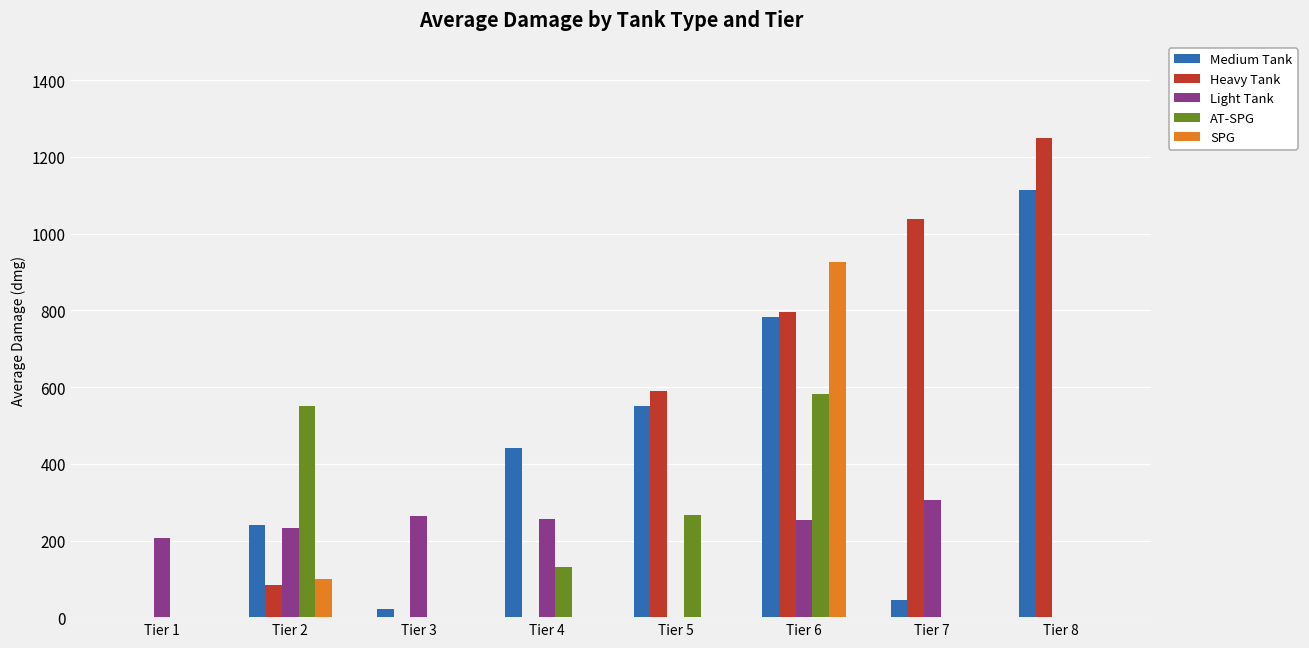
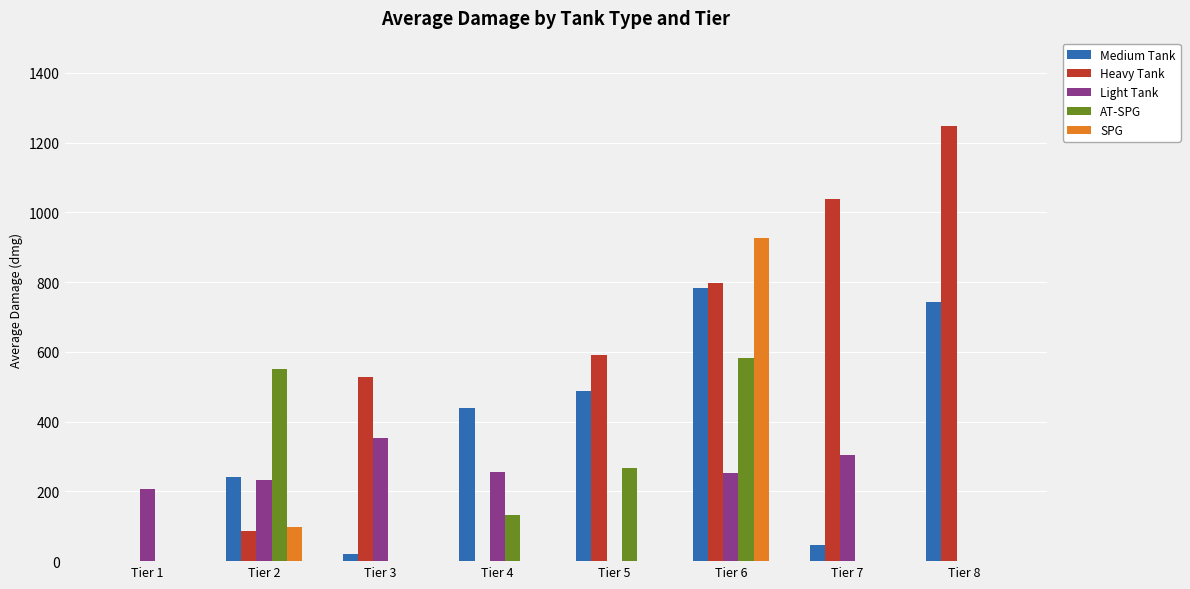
Heavy Tank, Tier 3: 0 -> 530
Light Tank, Tier 3: 260 -> 350
Medium Tank, Tier 5: 550 -> 490
Medium Tank, Tier 8: 1110 -> 740
